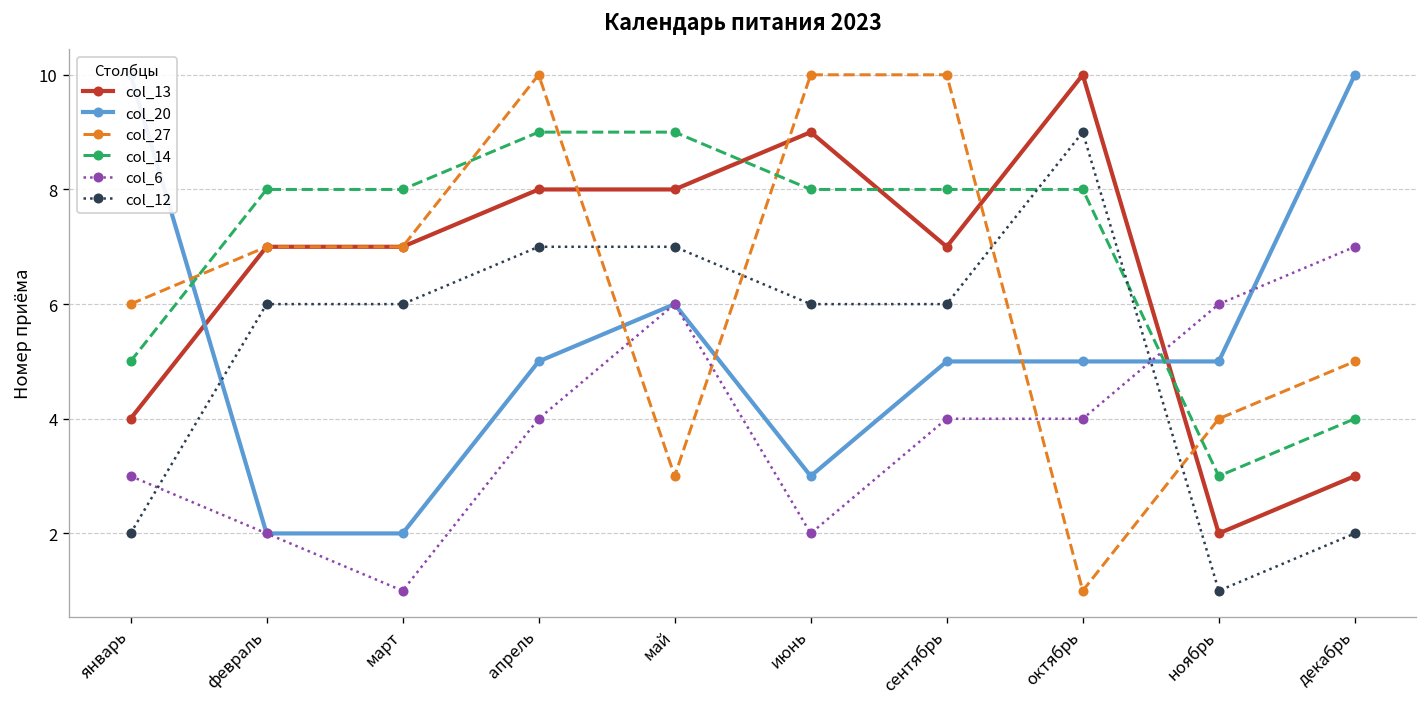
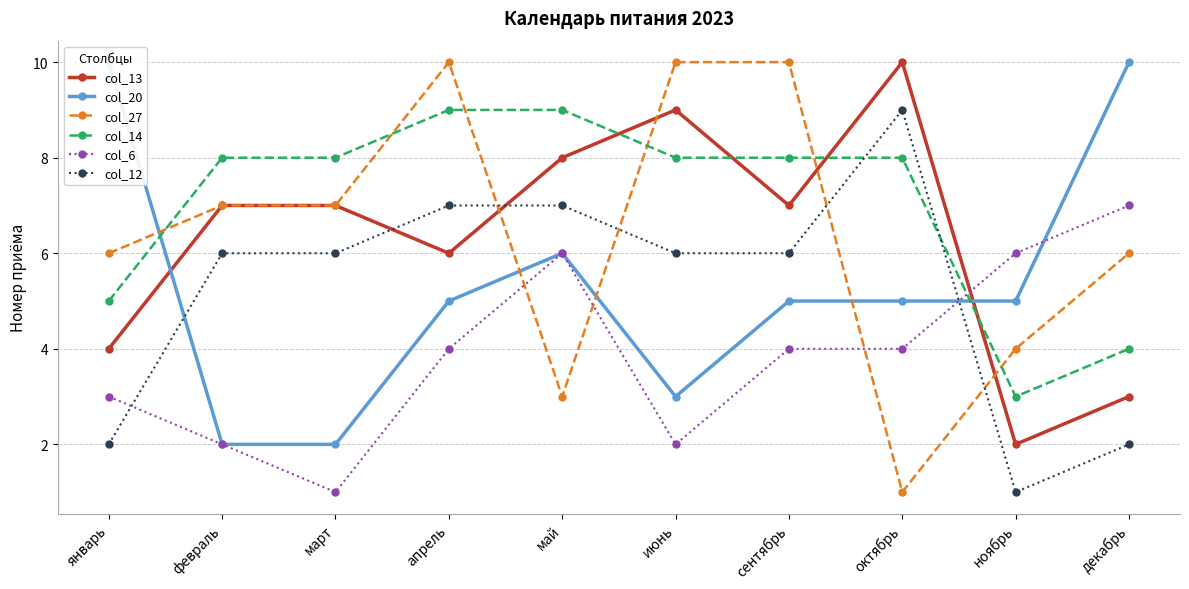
col_13, апрель: 8 -> 6
col_27, декабрь: 5 -> 6
